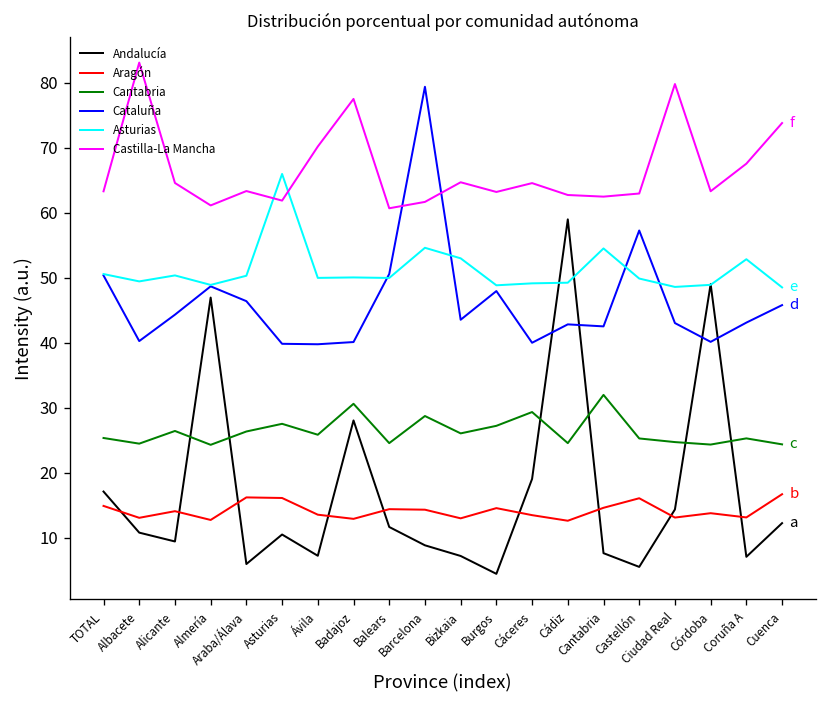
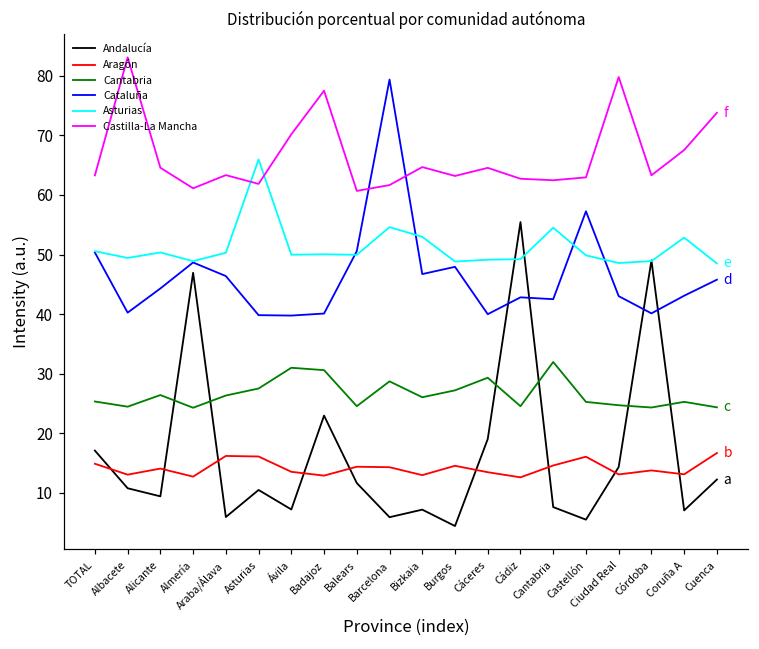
Cantabria, Ávila: 26 -> 31
Andalucía, Badajoz: 28 -> 23
Andalucía, Barcelona: 9 -> 6
Cataluña, Bizkaia: 44 -> 47
Andalucía, Cádiz: 59 -> 55
